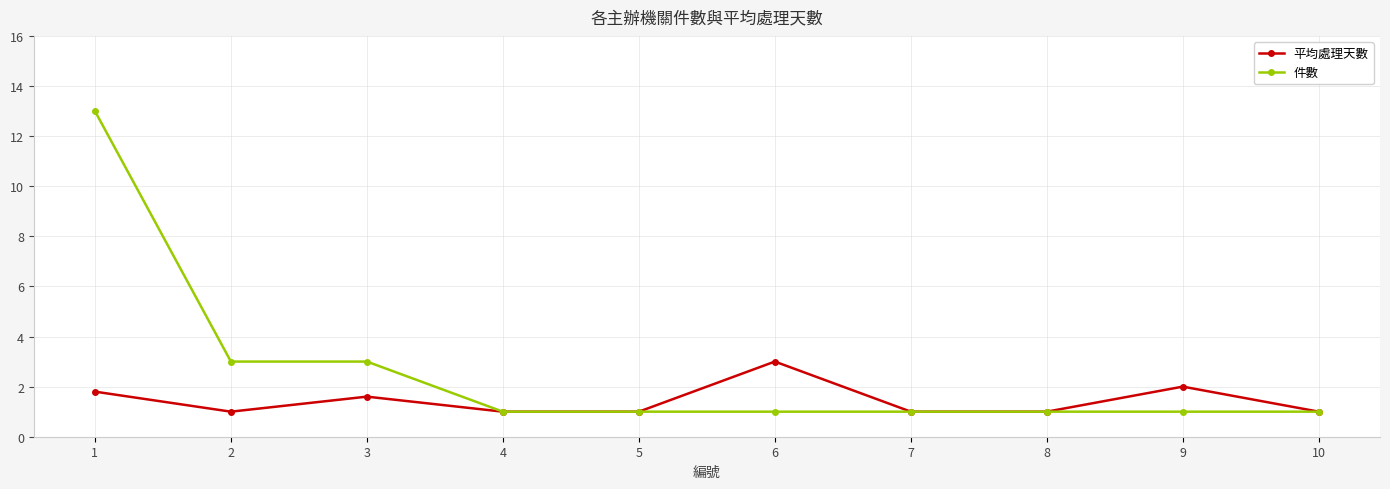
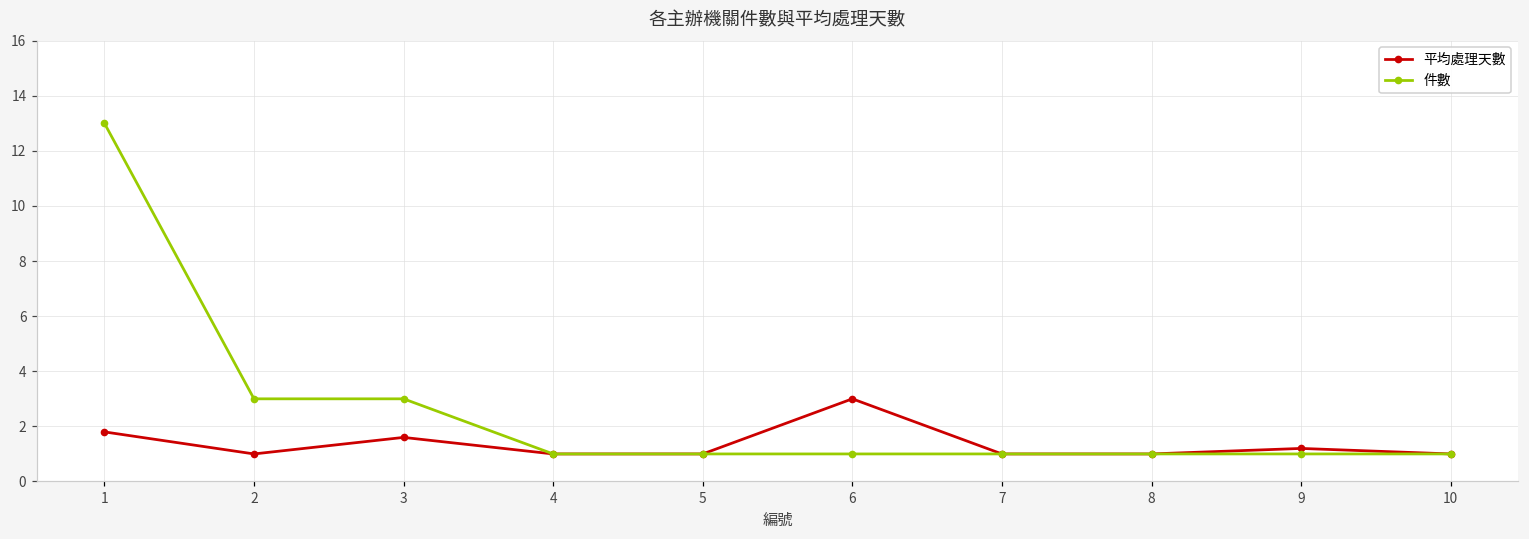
平均處理天數, 9: 2.0 -> 1.2
